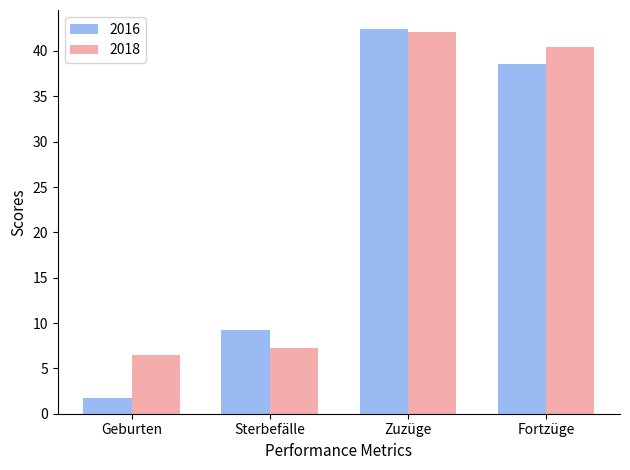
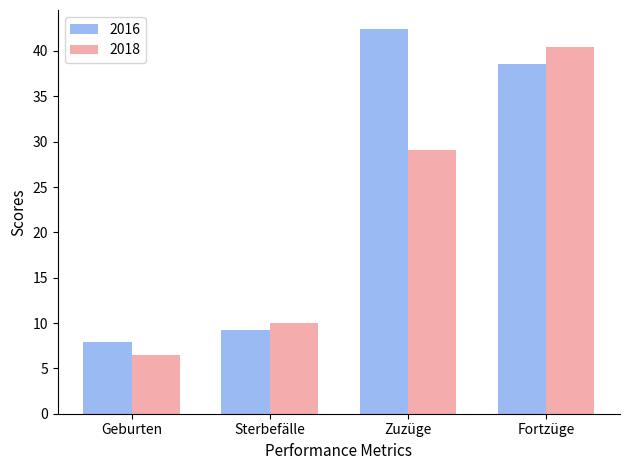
2016, Geburten: 2 -> 8
2018, Sterbefälle: 7 -> 10
2018, Zuzüge: 42 -> 29
